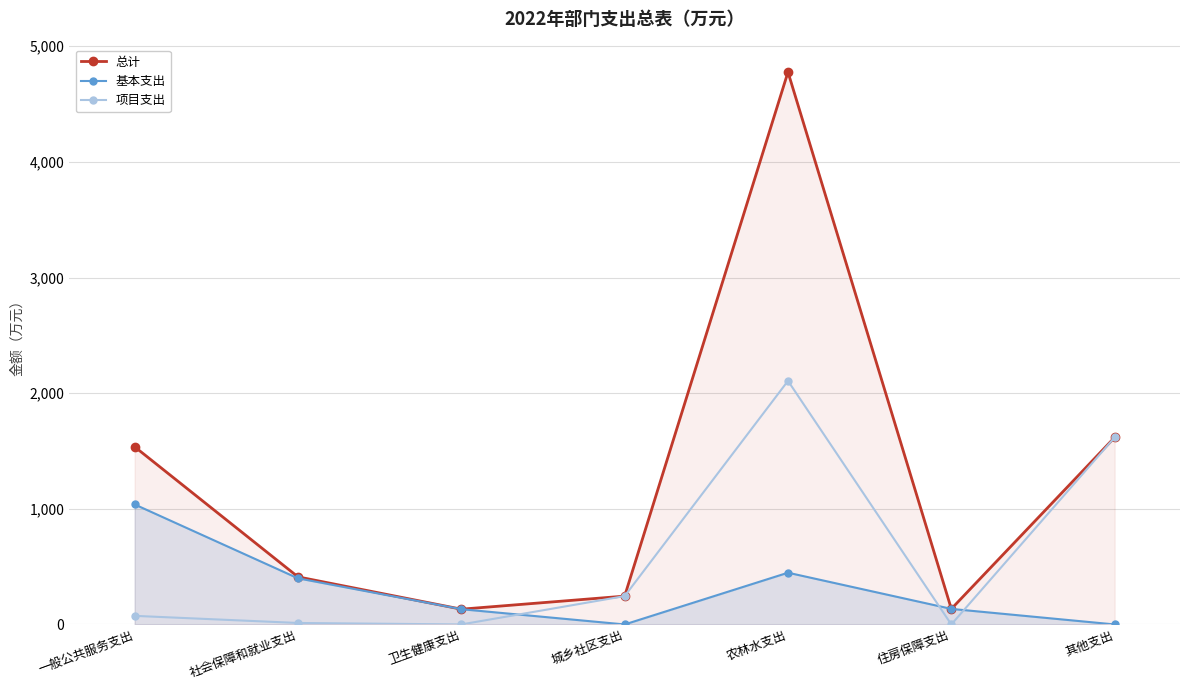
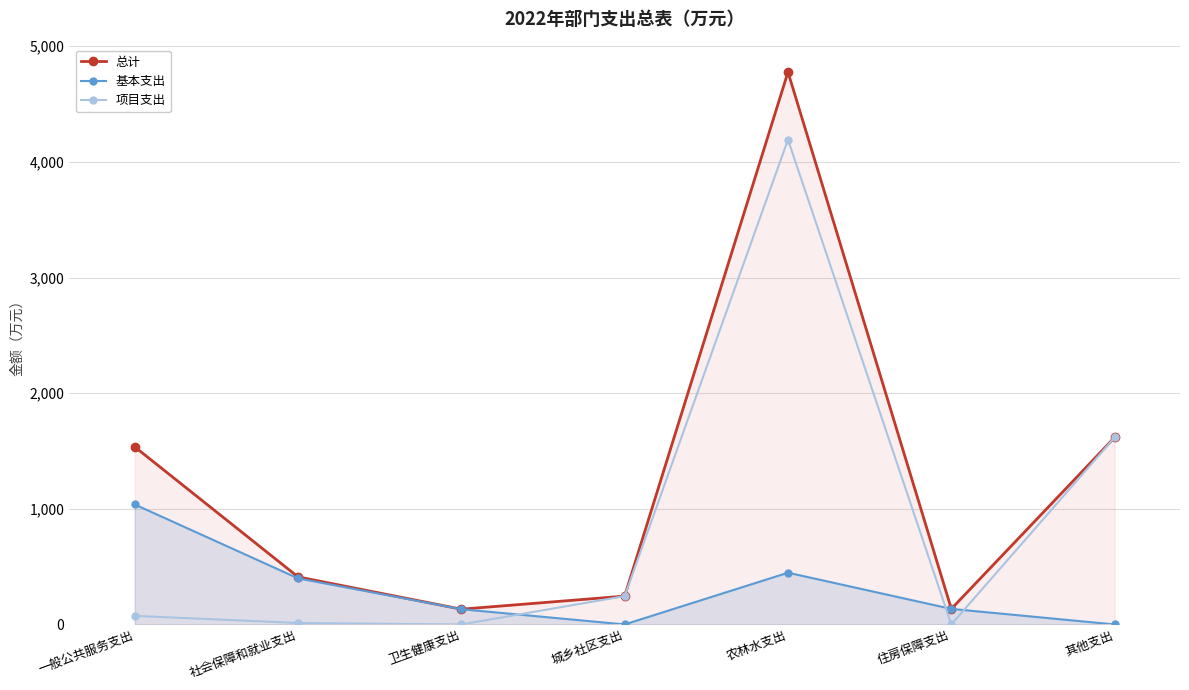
项目支出, 农林水支出: 2,110 -> 4,190
